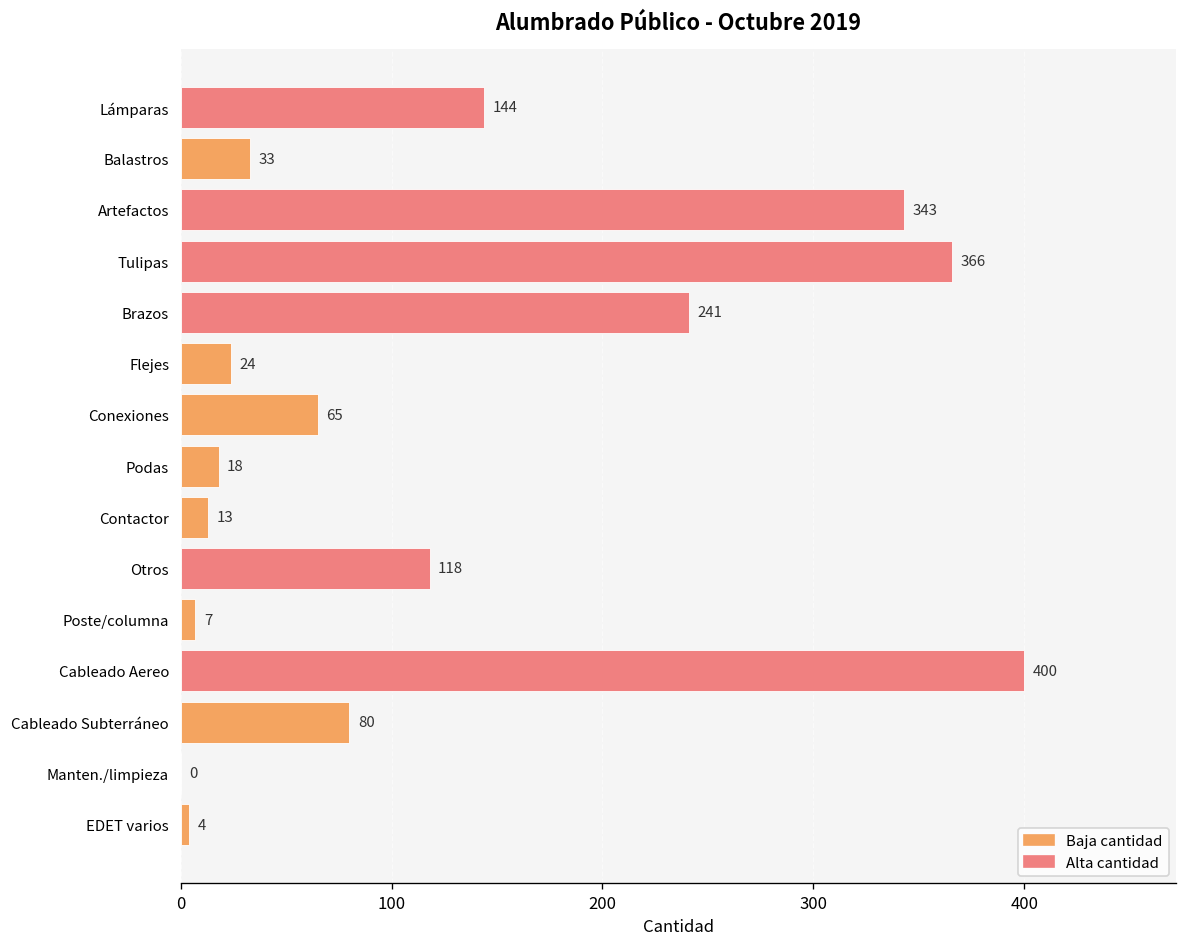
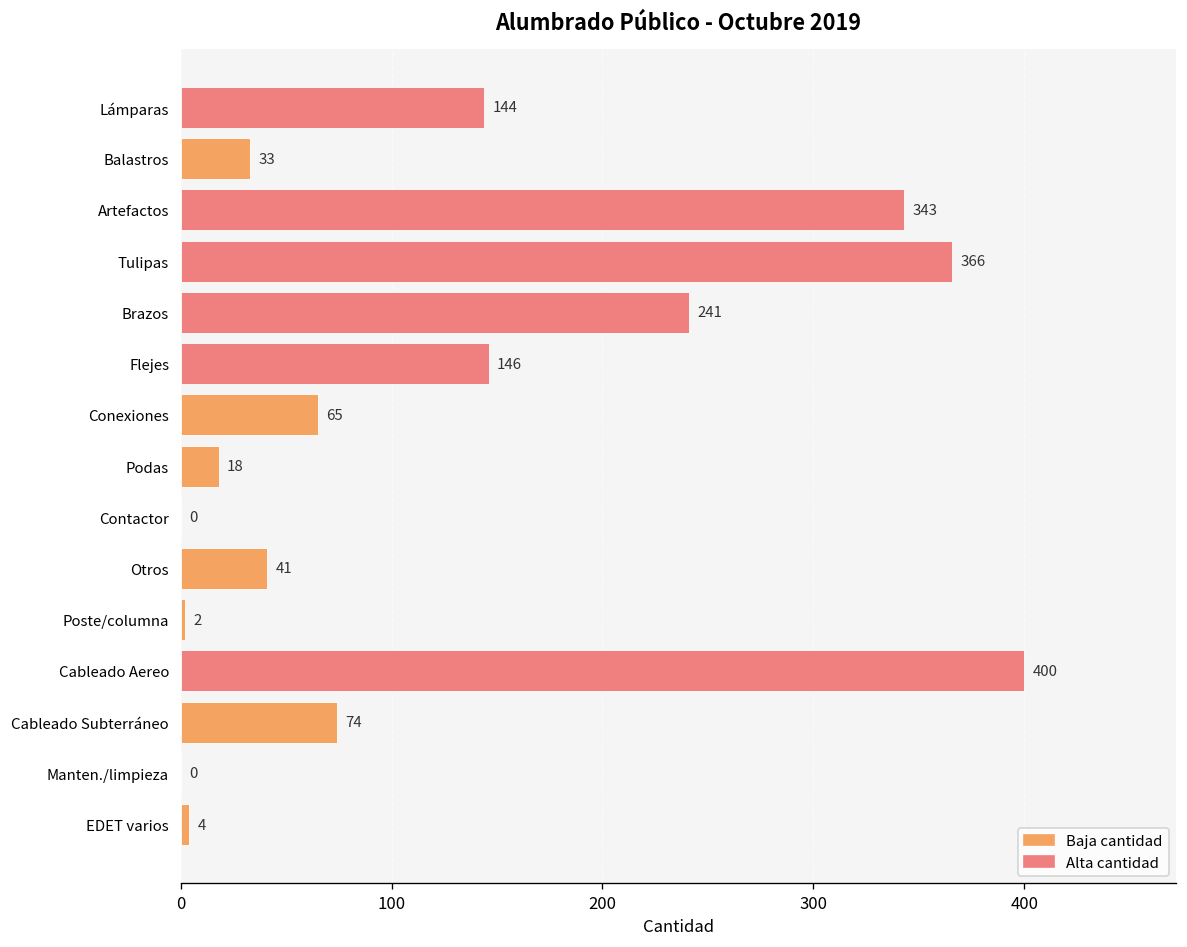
Flejes: 24 -> 146
Contactor: 13 -> 0
Otros: 118 -> 41
Poste/columna: 7 -> 2
Cableado Subterráneo: 80 -> 74
